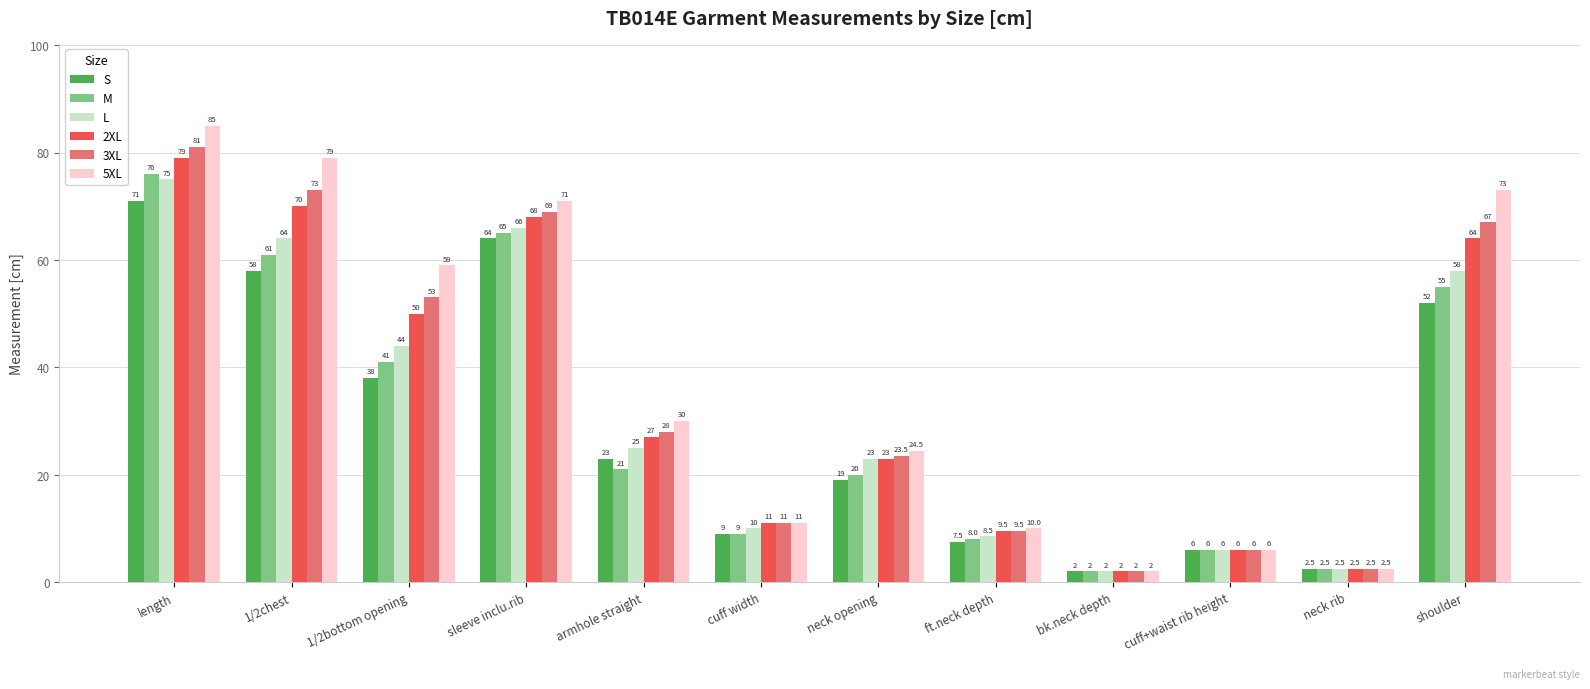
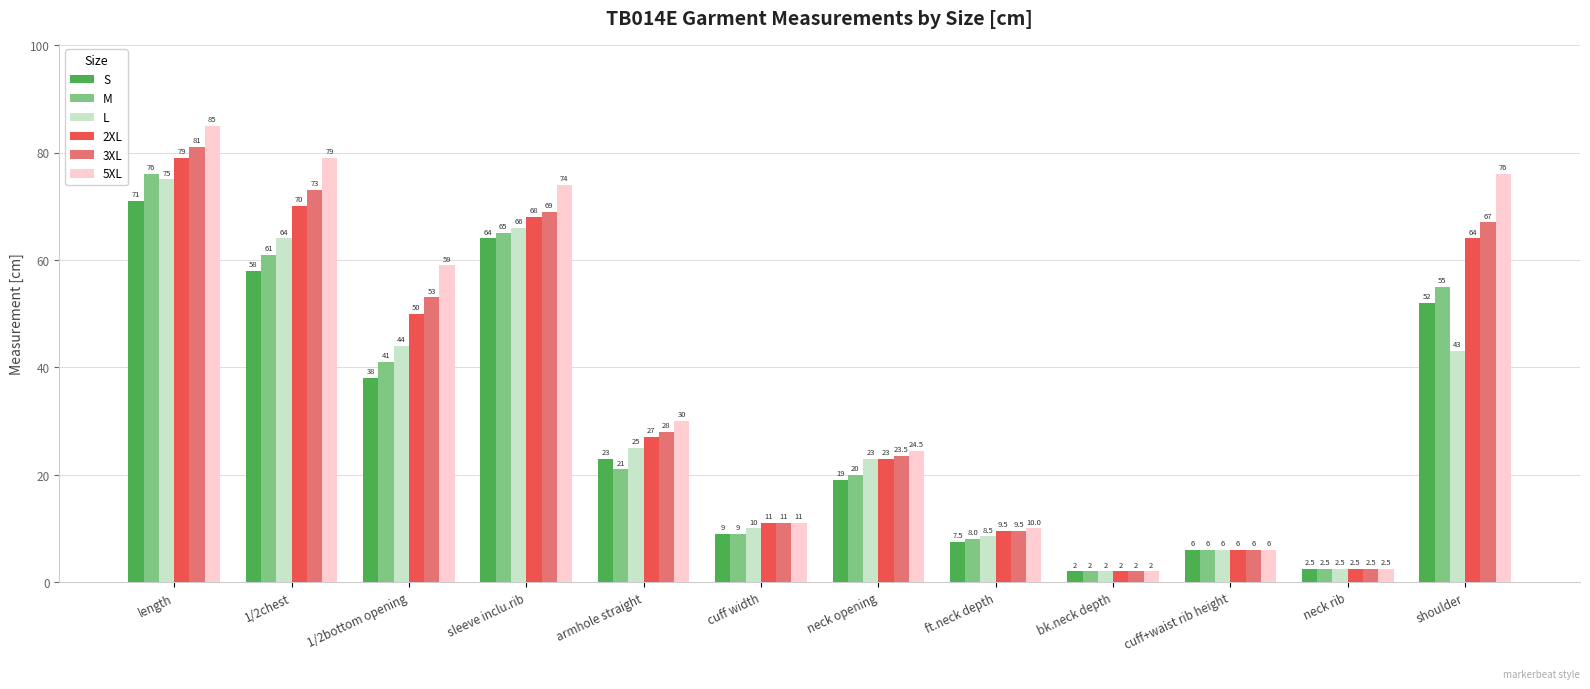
5XL, sleeve inclu.rib: 71 -> 74
L, shoulder: 58 -> 43
5XL, shoulder: 73 -> 76
